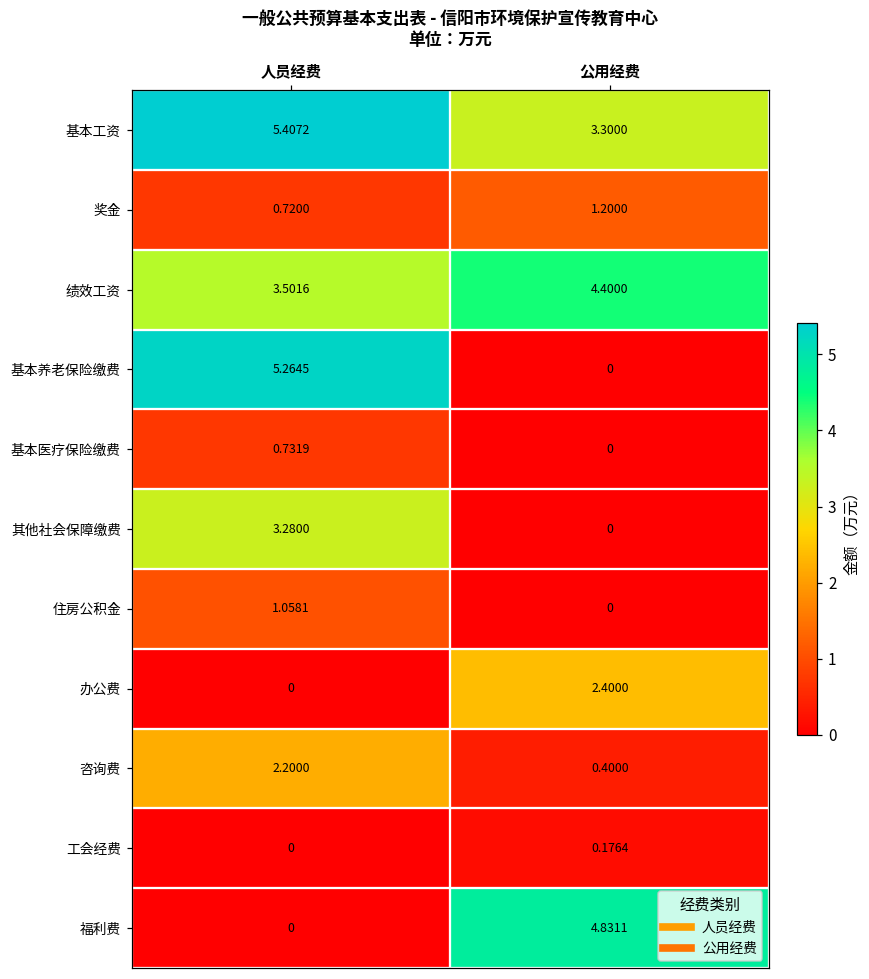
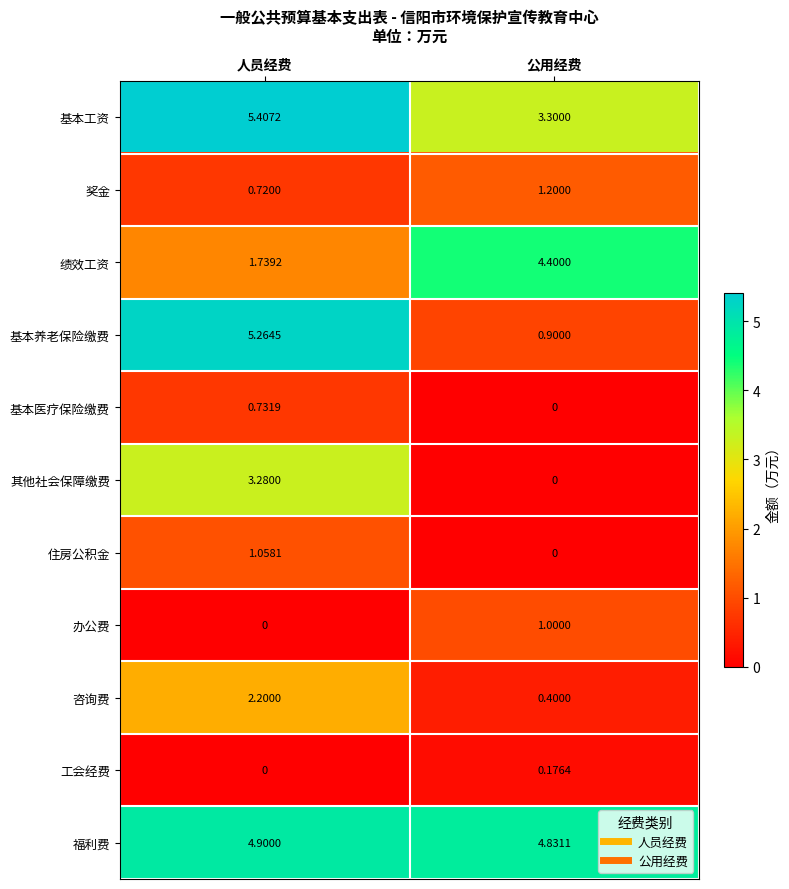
绩效工资, 人员经费: 3.5016 -> 1.7392
基本养老保险缴费, 公用经费: 0 -> 0.9000
办公费, 公用经费: 2.4000 -> 1.0000
福利费, 人员经费: 0 -> 4.9000
